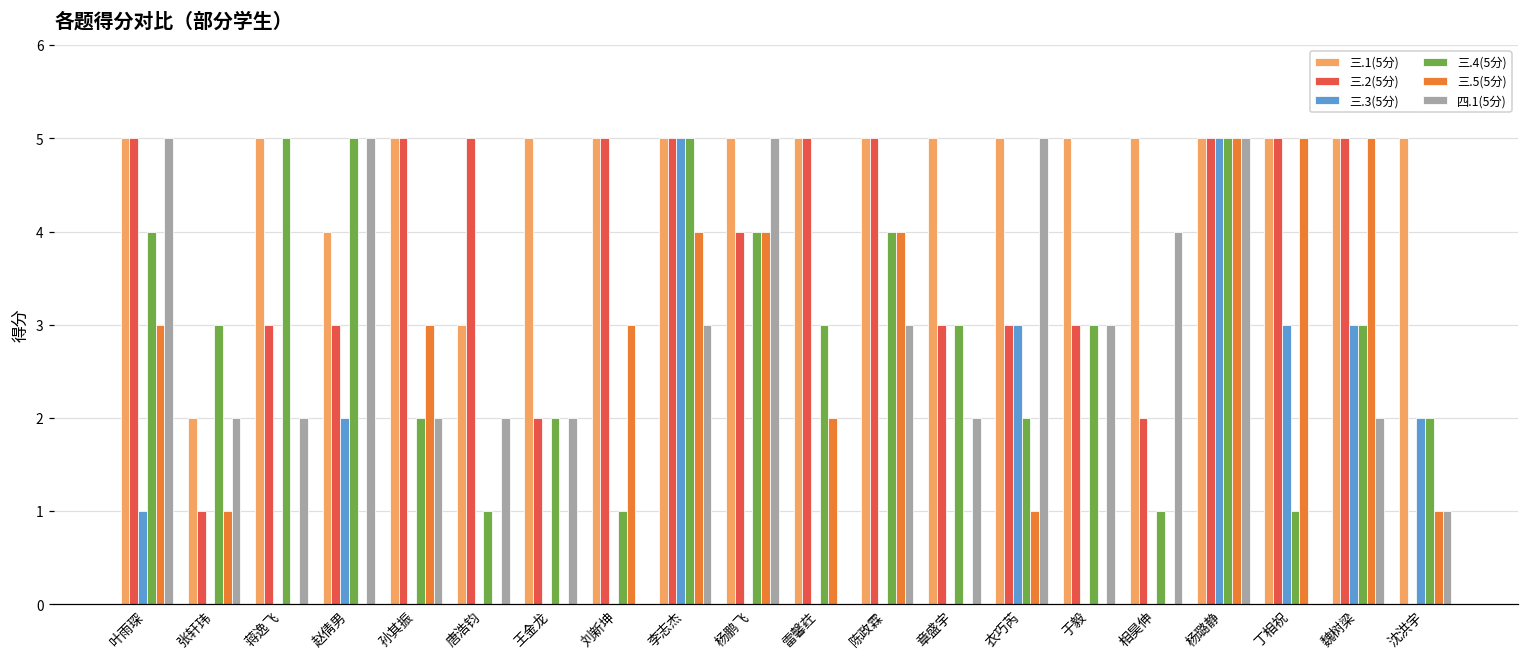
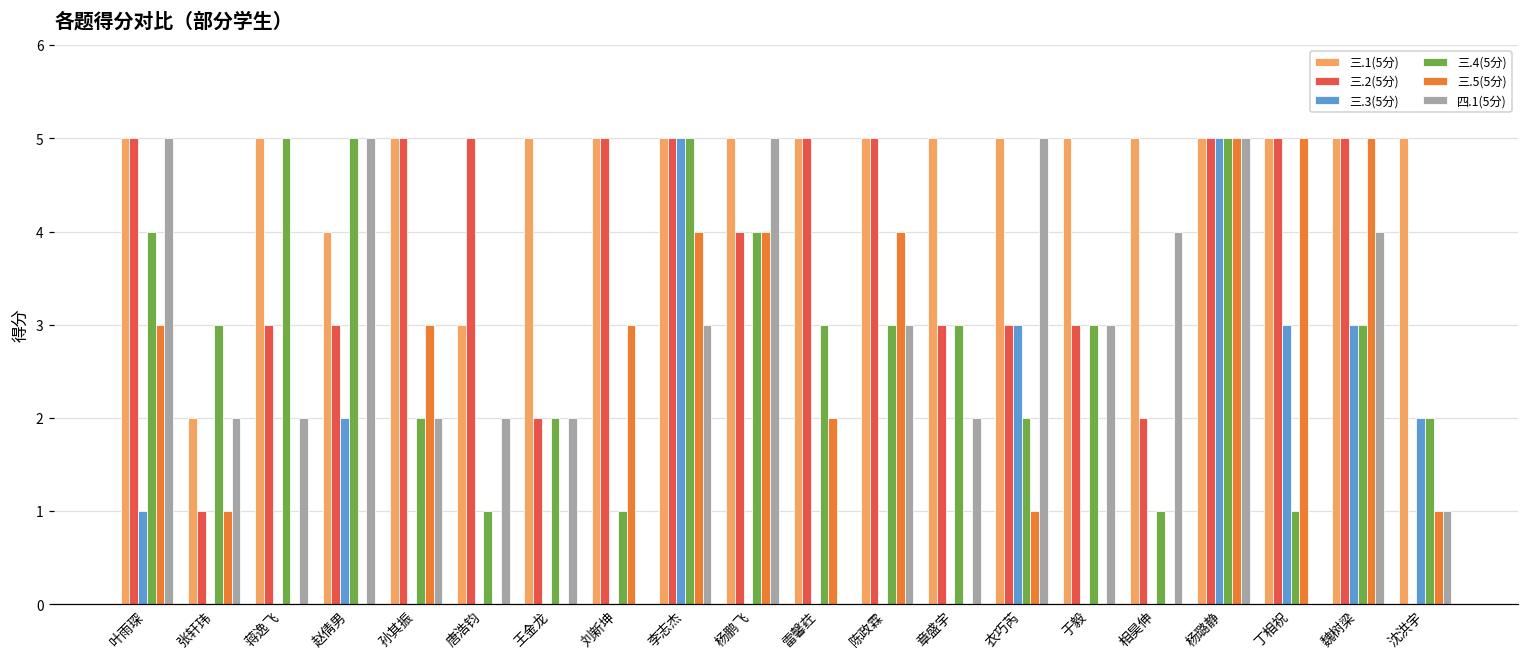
三.4(5分), 陈政霖: 4 -> 3
四.1(5分), 魏树梁: 2 -> 4
